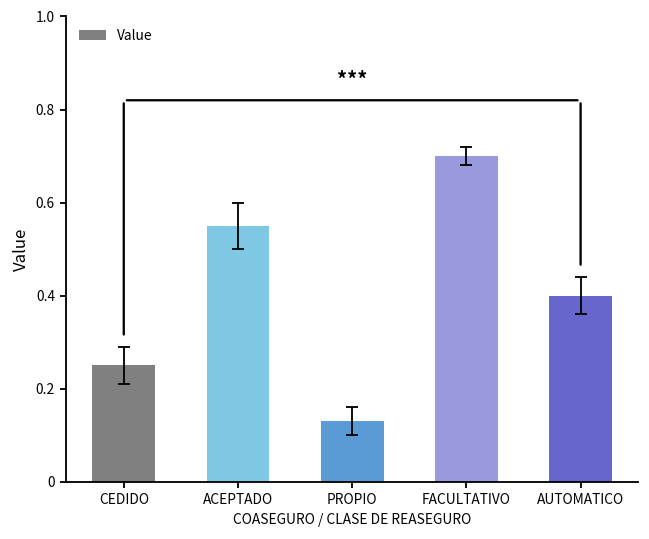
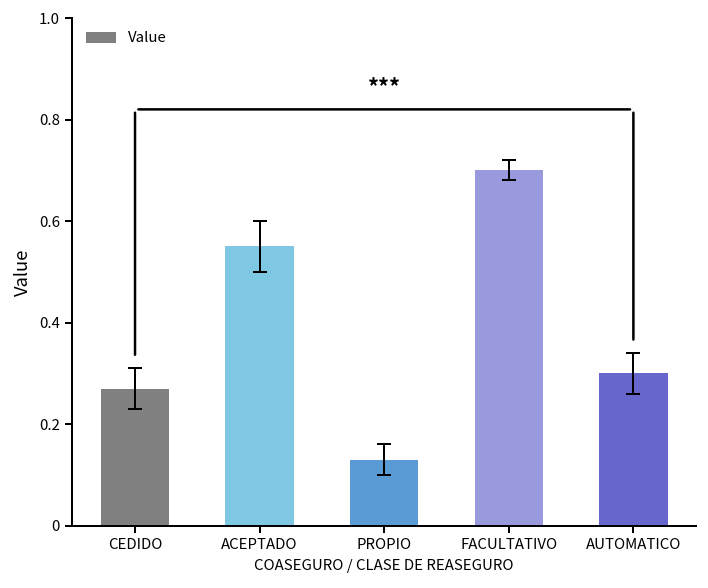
Value, CEDIDO: 0.25 -> 0.27
Value, AUTOMATICO: 0.4 -> 0.3
